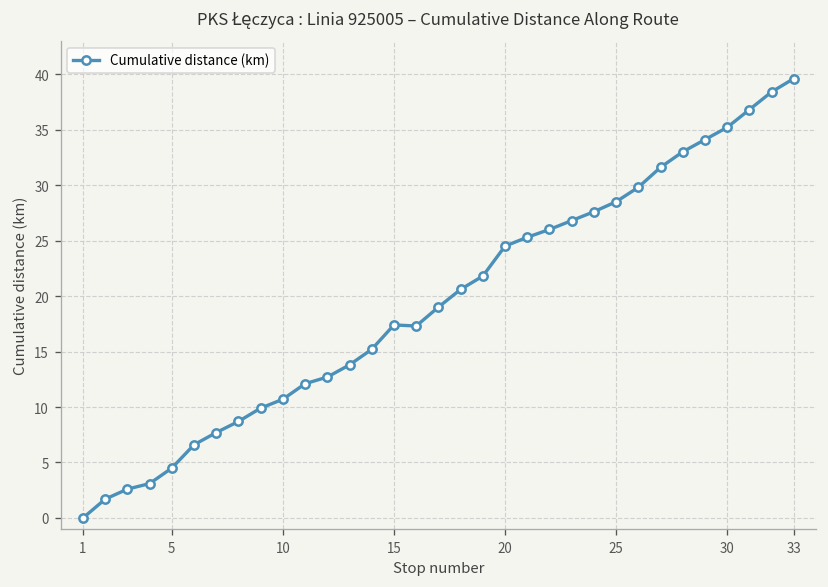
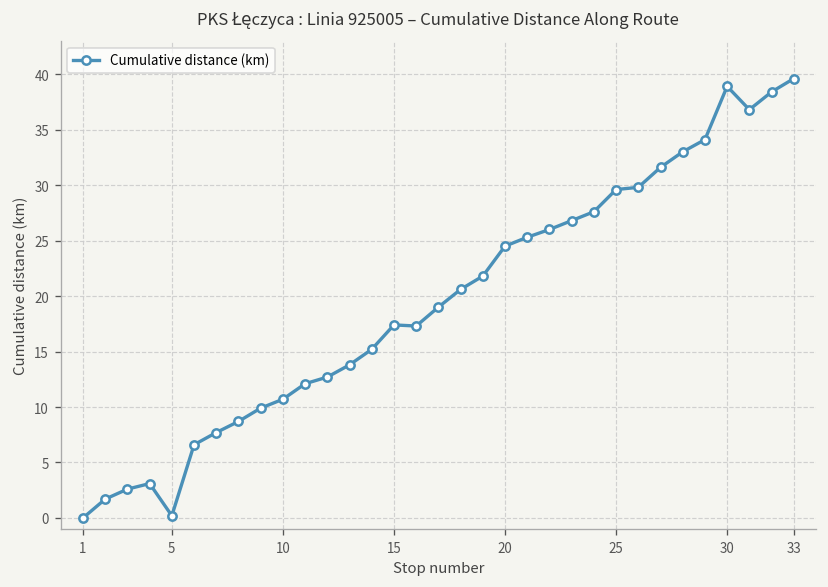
5: 5 -> 0
25: 29 -> 30
30: 35 -> 39
